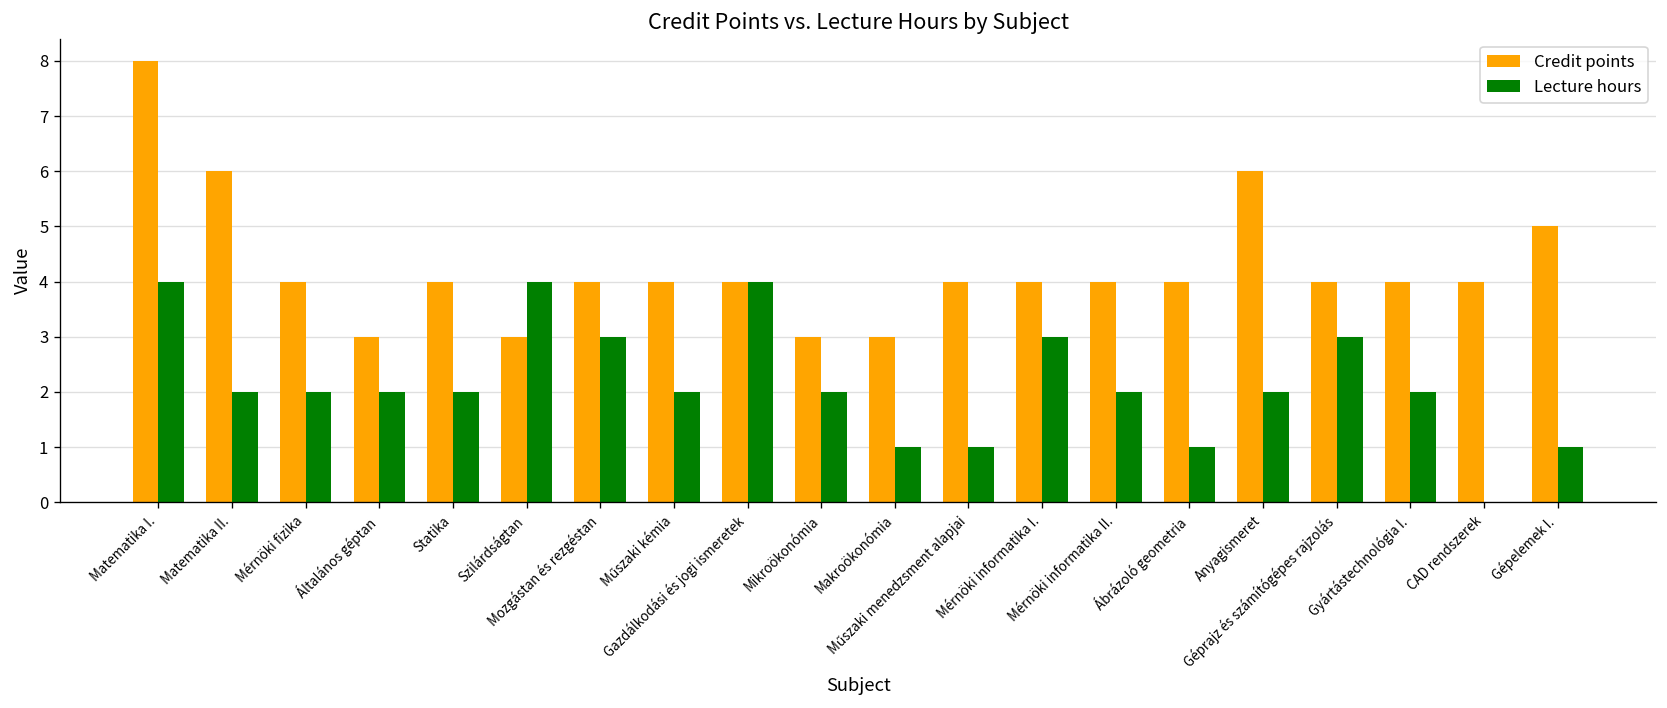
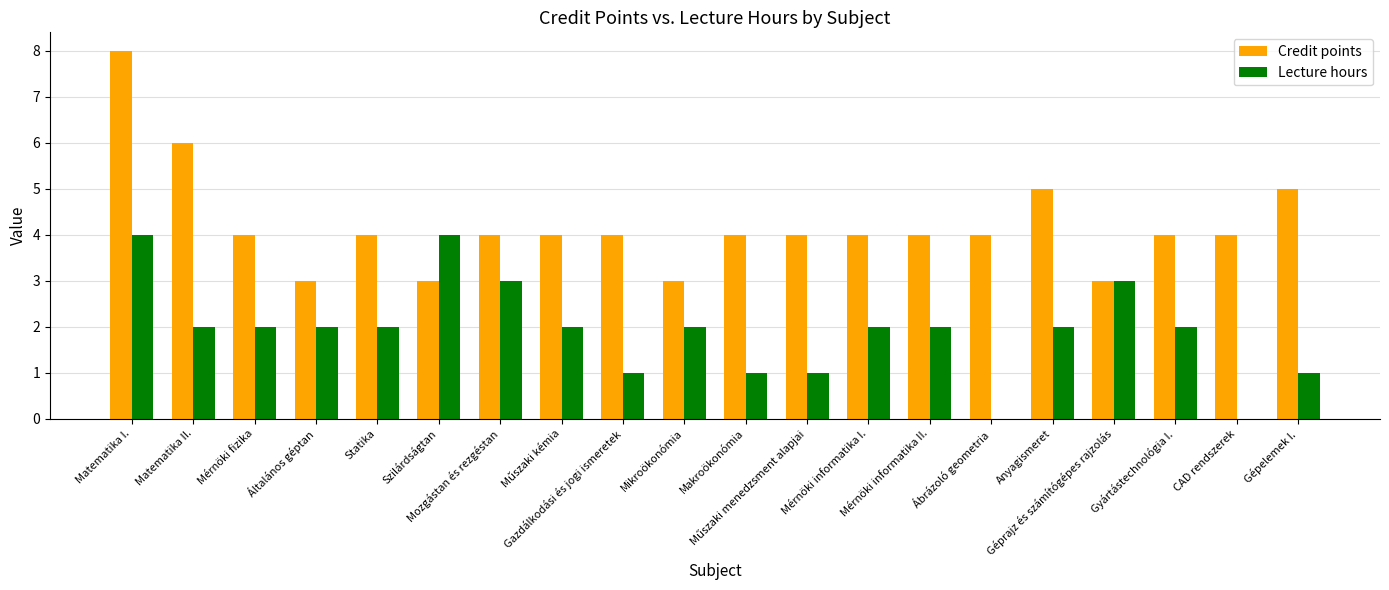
Lecture hours, Gazdálkodási és jogi ismeretek: 4 -> 1
Credit points, Makroökonómia: 3 -> 4
Lecture hours, Mérnöki informatika I.: 3 -> 2
Lecture hours, Ábrázoló geometria: 1 -> 0
Credit points, Anyagismeret: 6 -> 5
Credit points, Géprajz és számítógépes rajzolás: 4 -> 3
